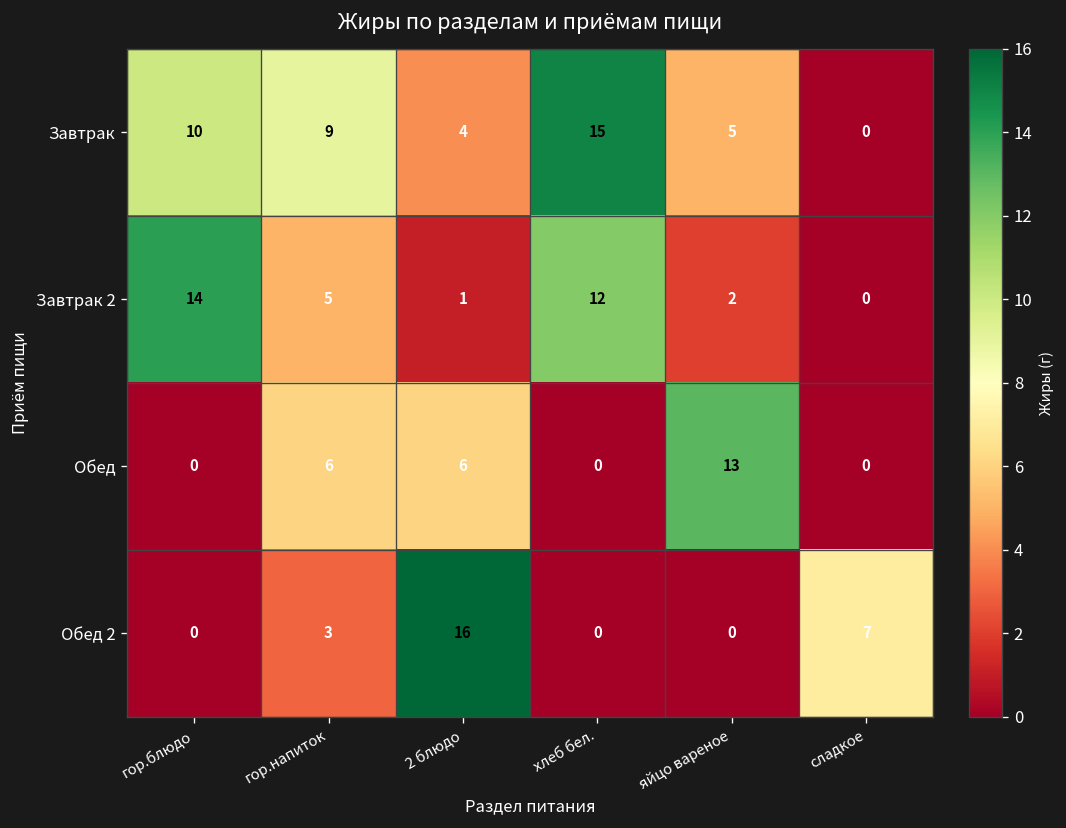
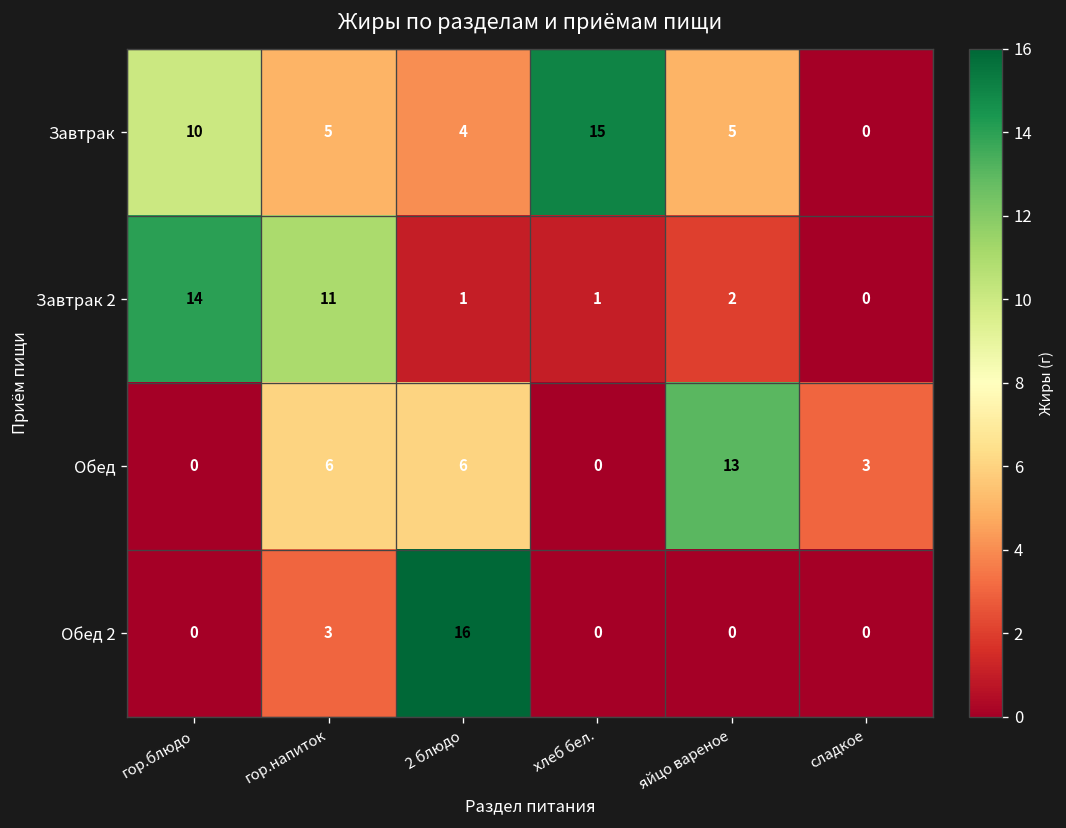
Завтрак, гор.напиток: 9 -> 5
Завтрак 2, гор.напиток: 5 -> 11
Завтрак 2, хлеб бел.: 12 -> 1
Обед, сладкое: 0 -> 3
Обед 2, сладкое: 7 -> 0
